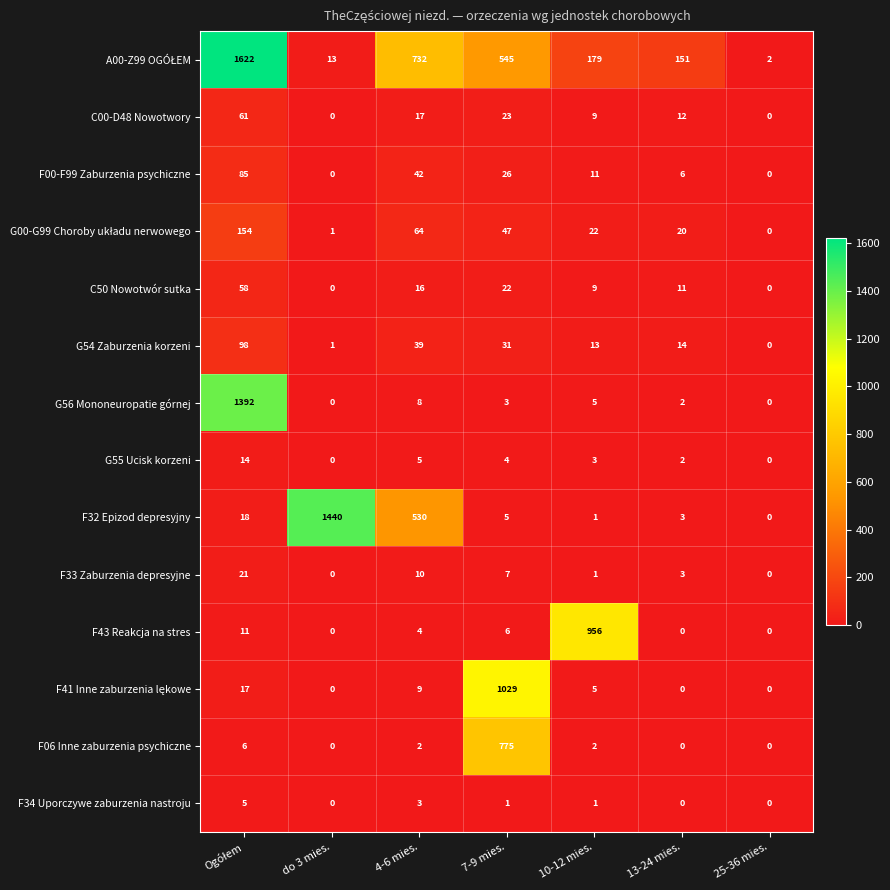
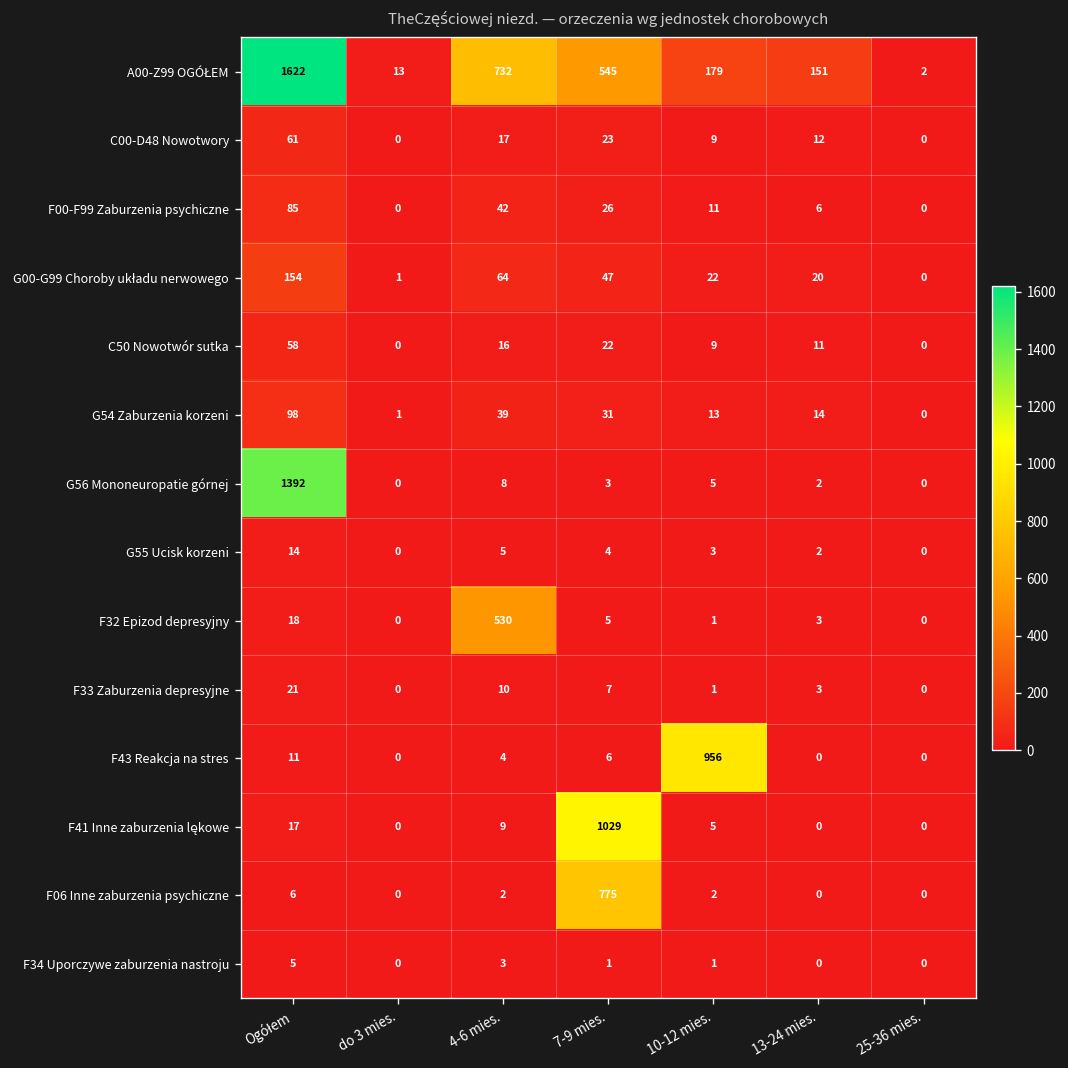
F32 Epizod depresyjny, do 3 mies.: 1440 -> 0
